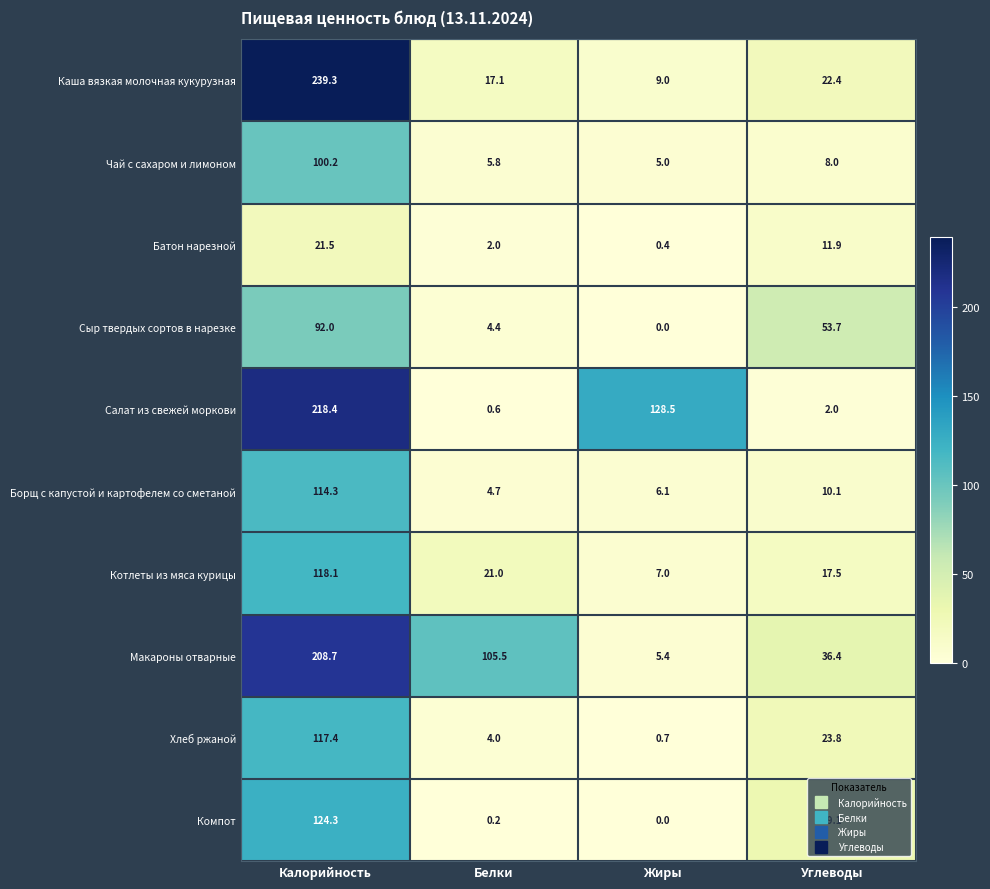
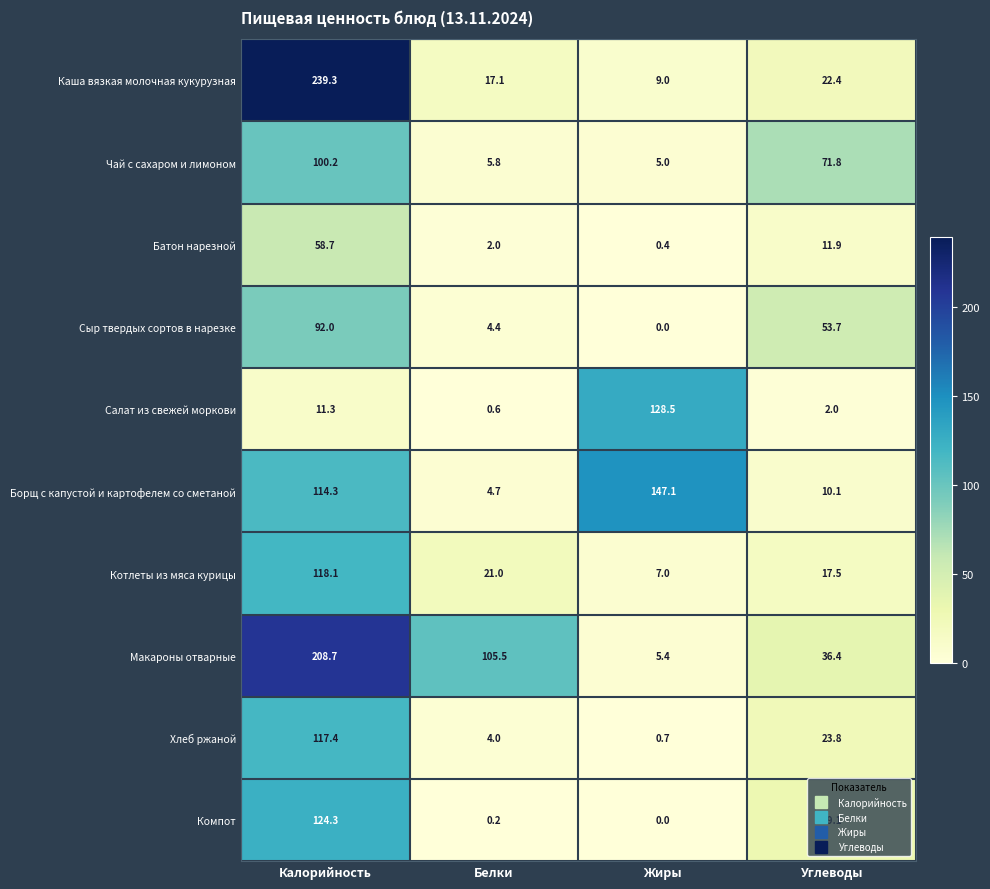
Чай с сахаром и лимоном, Углеводы: 8.0 -> 71.8
Батон нарезной, Калорийность: 21.5 -> 58.7
Салат из свежей моркови, Калорийность: 218.4 -> 11.3
Борщ с капустой и картофелем со сметаной, Жиры: 6.1 -> 147.1
